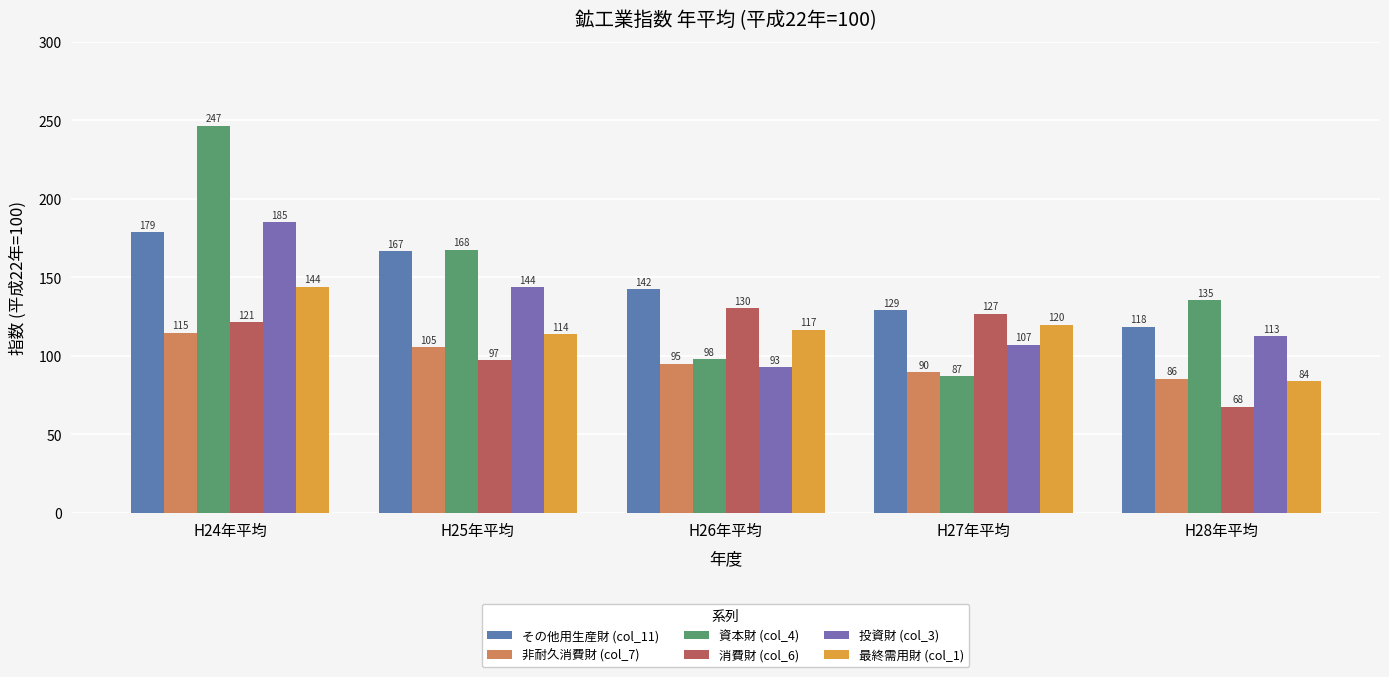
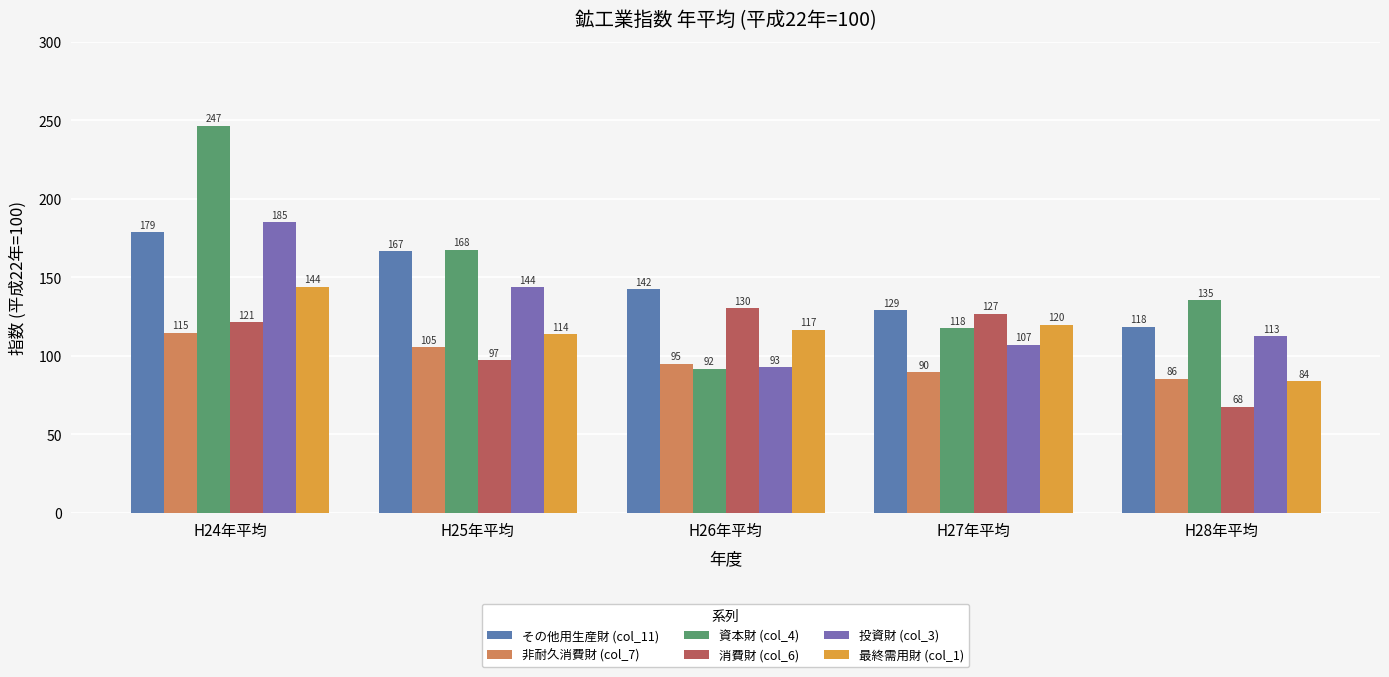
資本財 (col_4), H26年平均: 98 -> 92
資本財 (col_4), H27年平均: 87 -> 118
